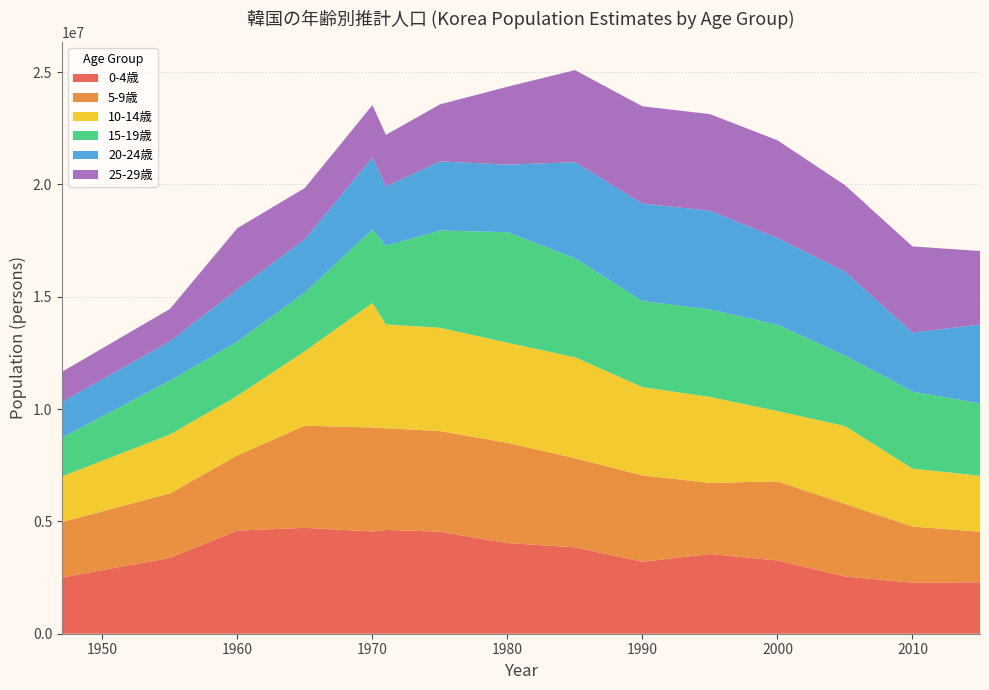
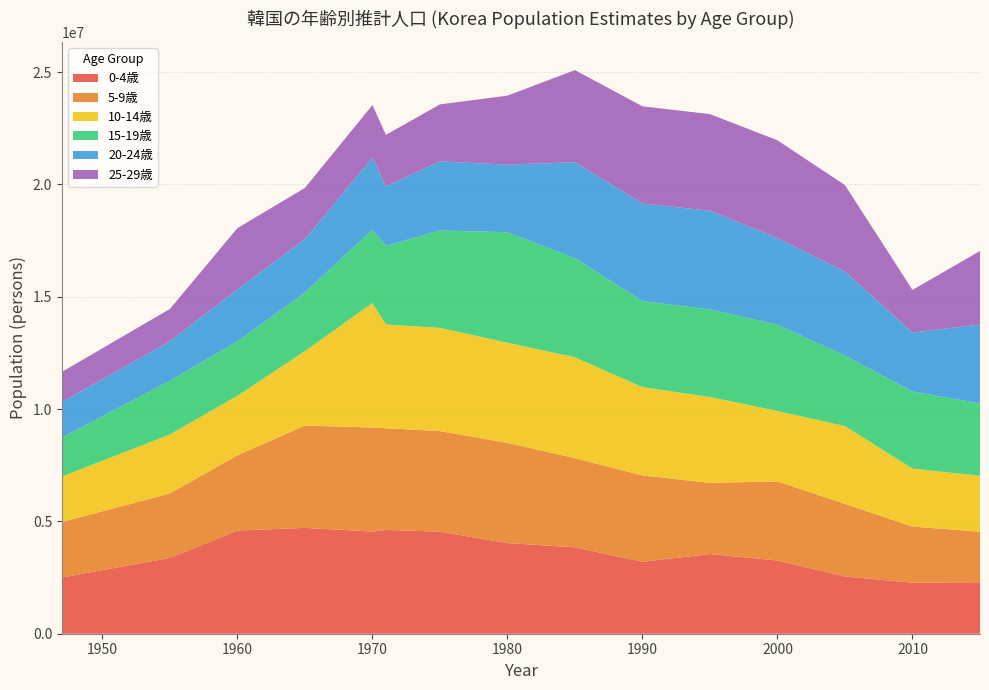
25-29歳, 1980: 3500000 -> 3100000
25-29歳, 2010: 3800000 -> 1900000
